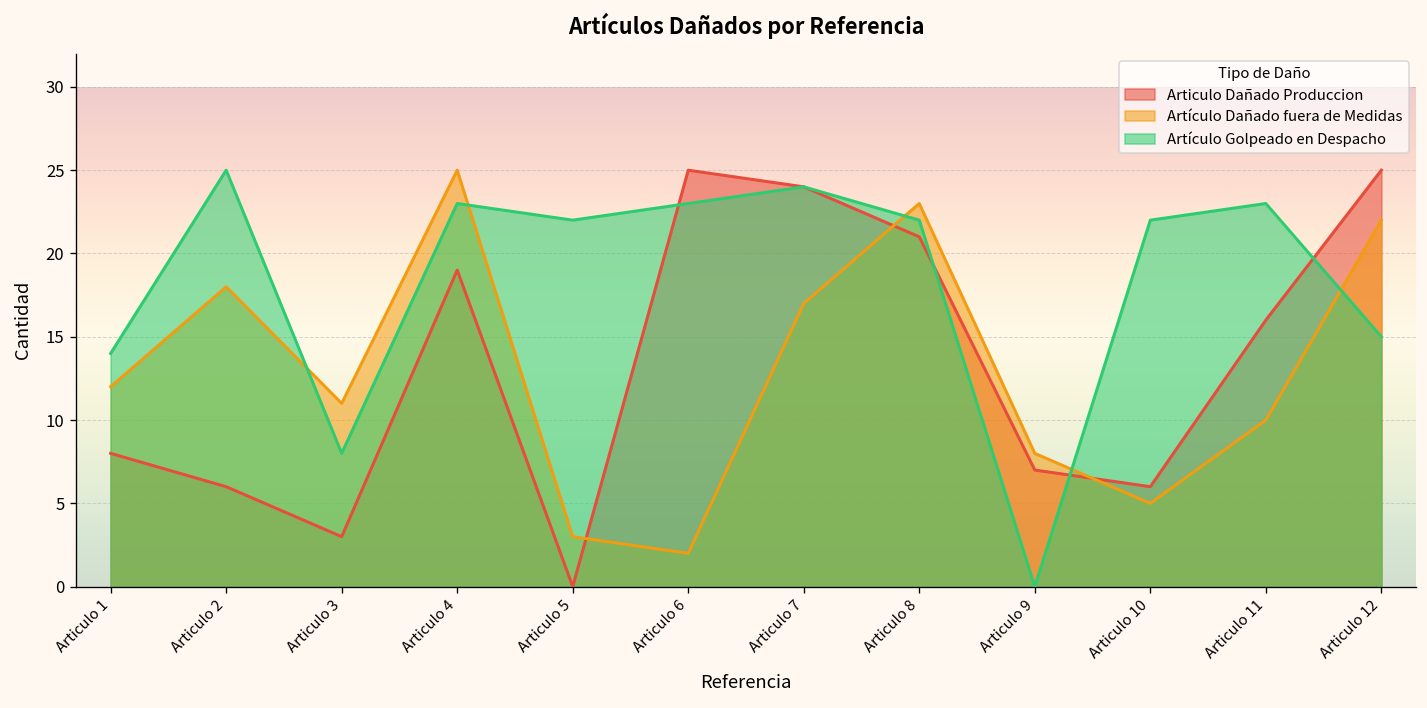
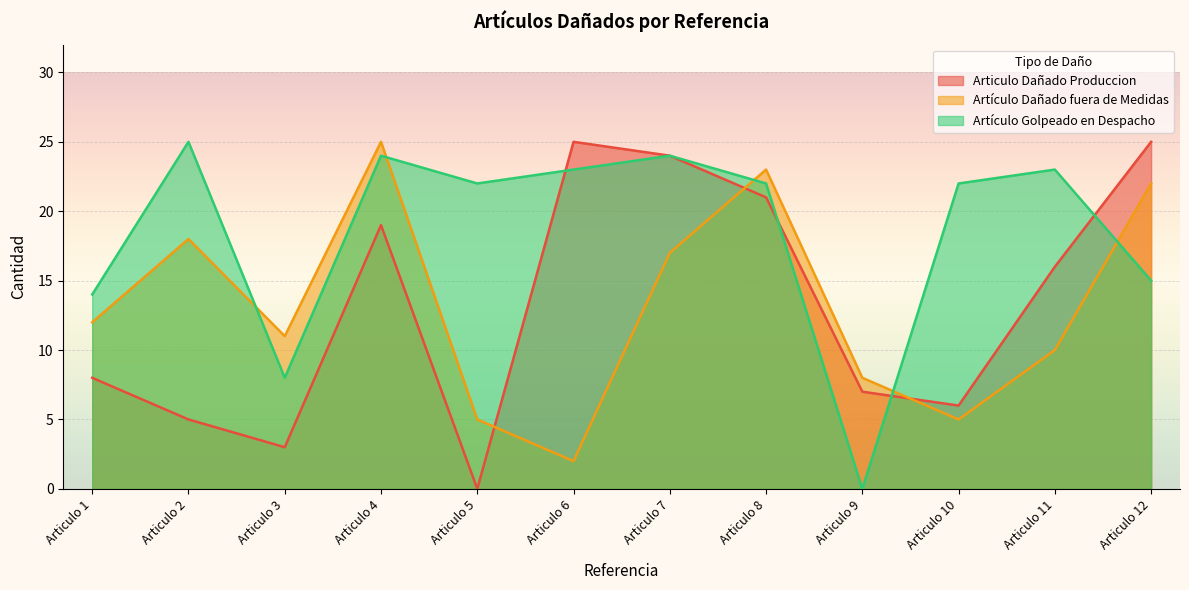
Articulo Dañado Produccion, Articulo 2: 6 -> 5
Artículo Golpeado en Despacho, Articulo 4: 23 -> 24
Artículo Dañado fuera de Medidas, Articulo 5: 3 -> 5
